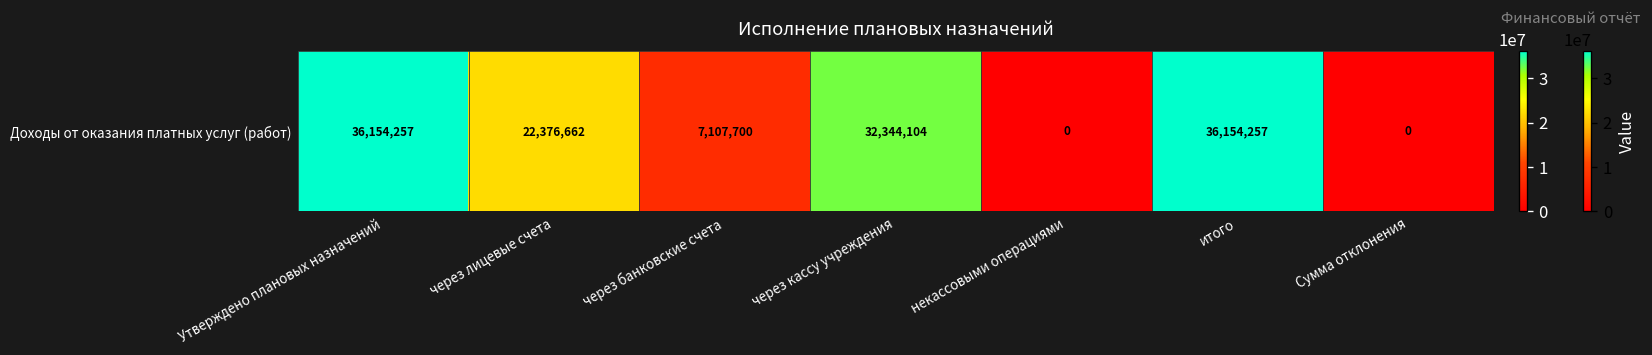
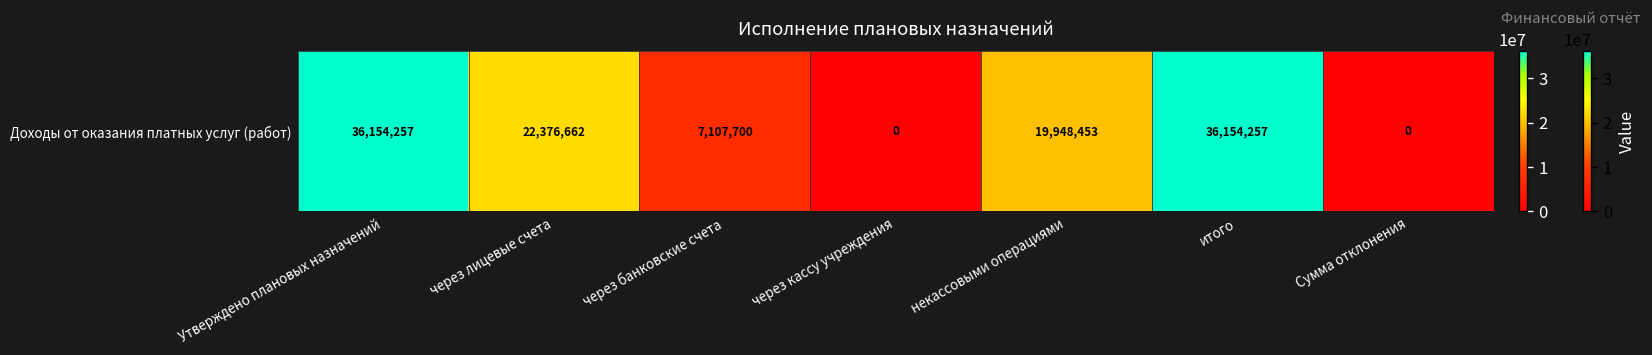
Доходы от оказания платных услуг (работ), через кассу учреждения: 32,344,104 -> 0
Доходы от оказания платных услуг (работ), некассовыми операциями: 0 -> 19,948,453
